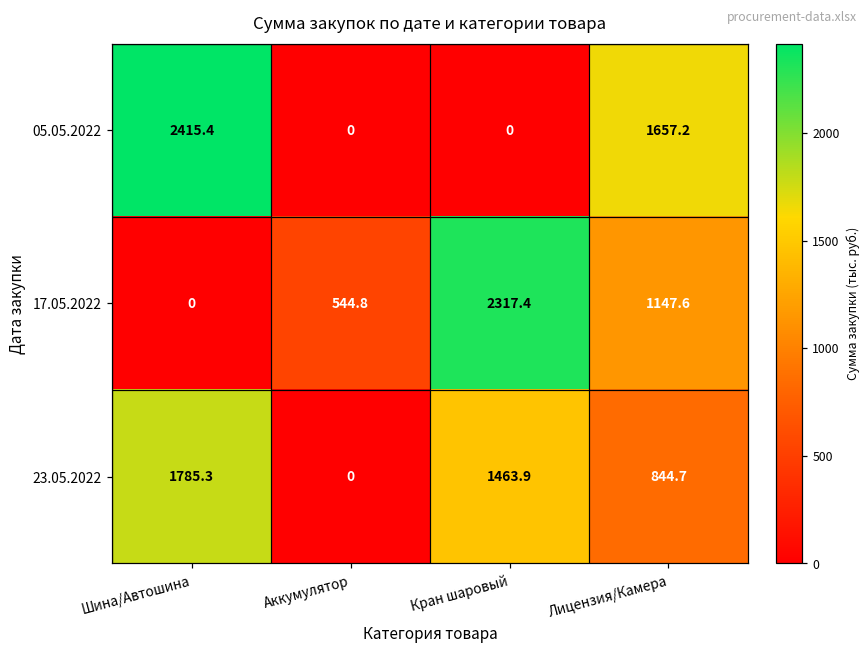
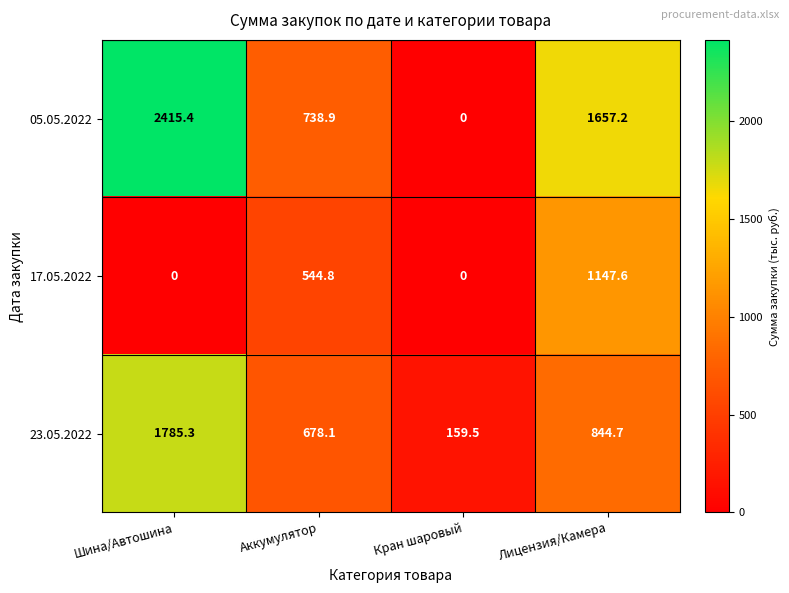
05.05.2022, Аккумулятор: 0 -> 738.9
17.05.2022, Кран шаровый: 2317.4 -> 0
23.05.2022, Аккумулятор: 0 -> 678.1
23.05.2022, Кран шаровый: 1463.9 -> 159.5
